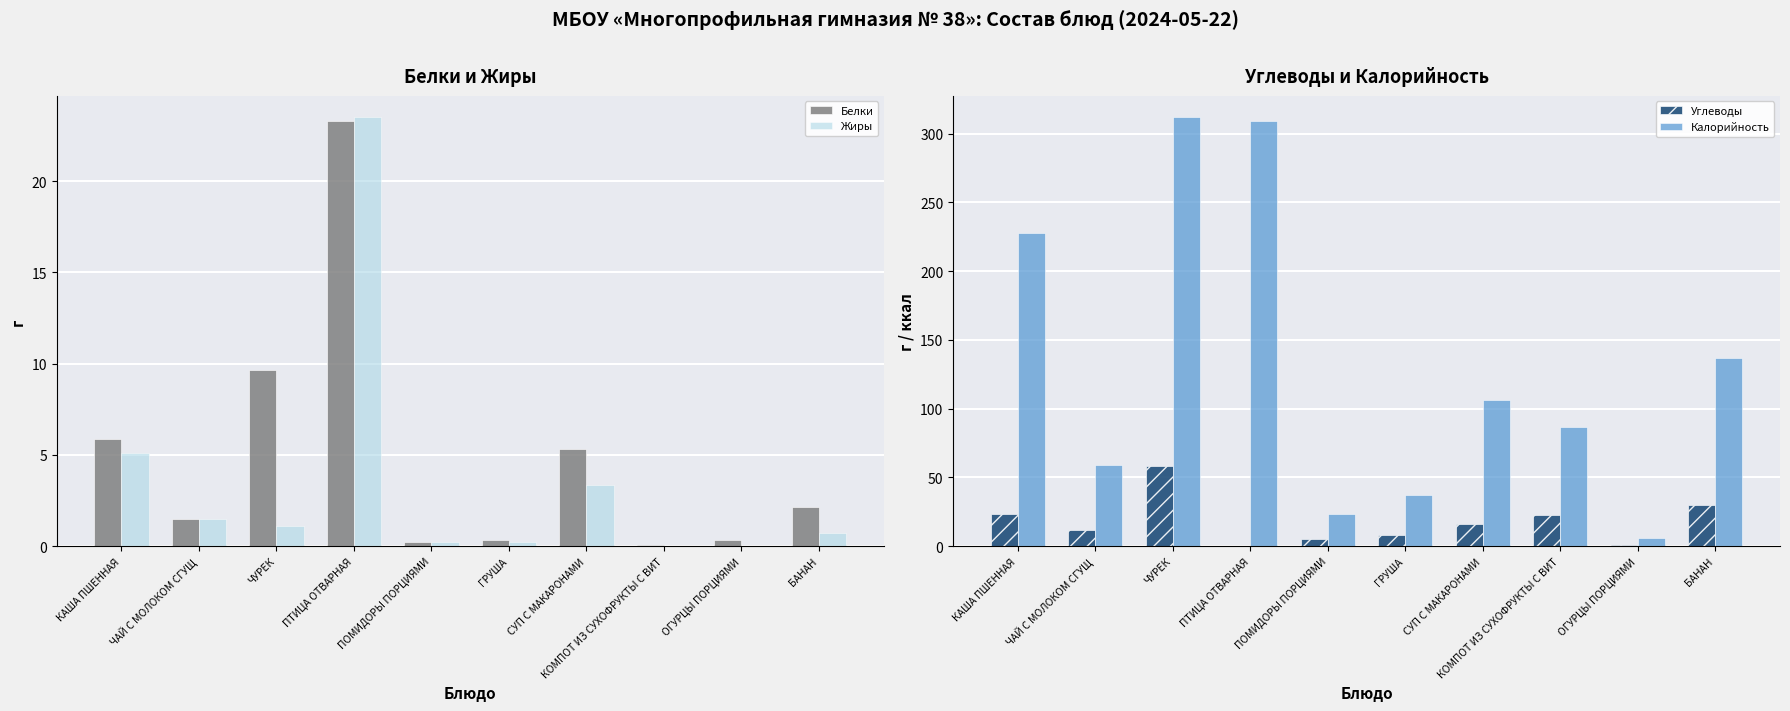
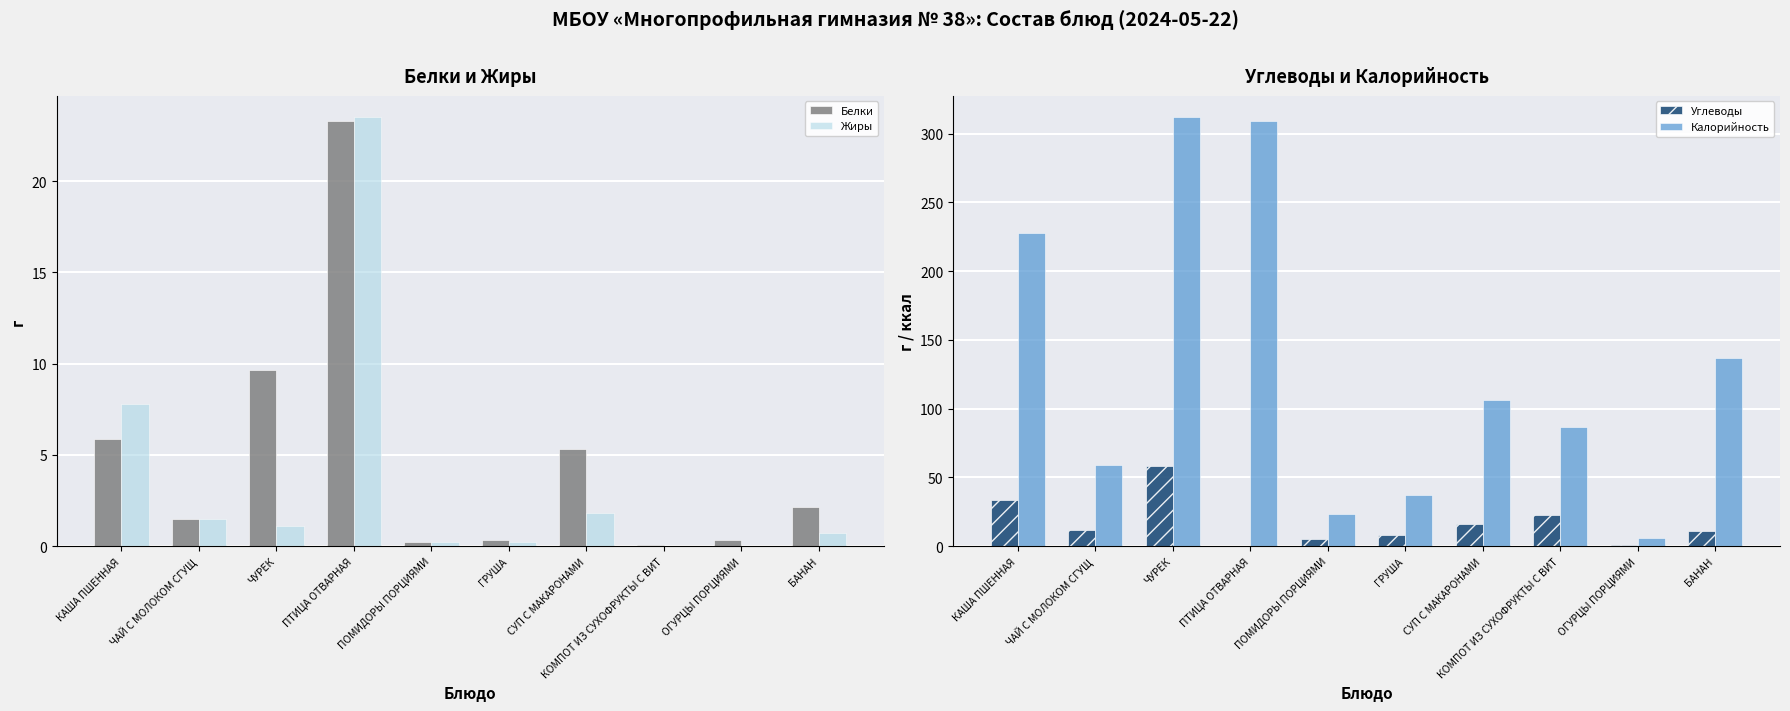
Белки и Жиры, Жиры, КАША ПШЕННАЯ: 5.1 -> 7.8
Белки и Жиры, Жиры, СУП С МАКАРОНАМИ: 3.4 -> 1.8
Углеводы и Калорийность, Углеводы, КАША ПШЕННАЯ: 24 -> 33
Углеводы и Калорийность, Углеводы, БАНАН: 30 -> 11
